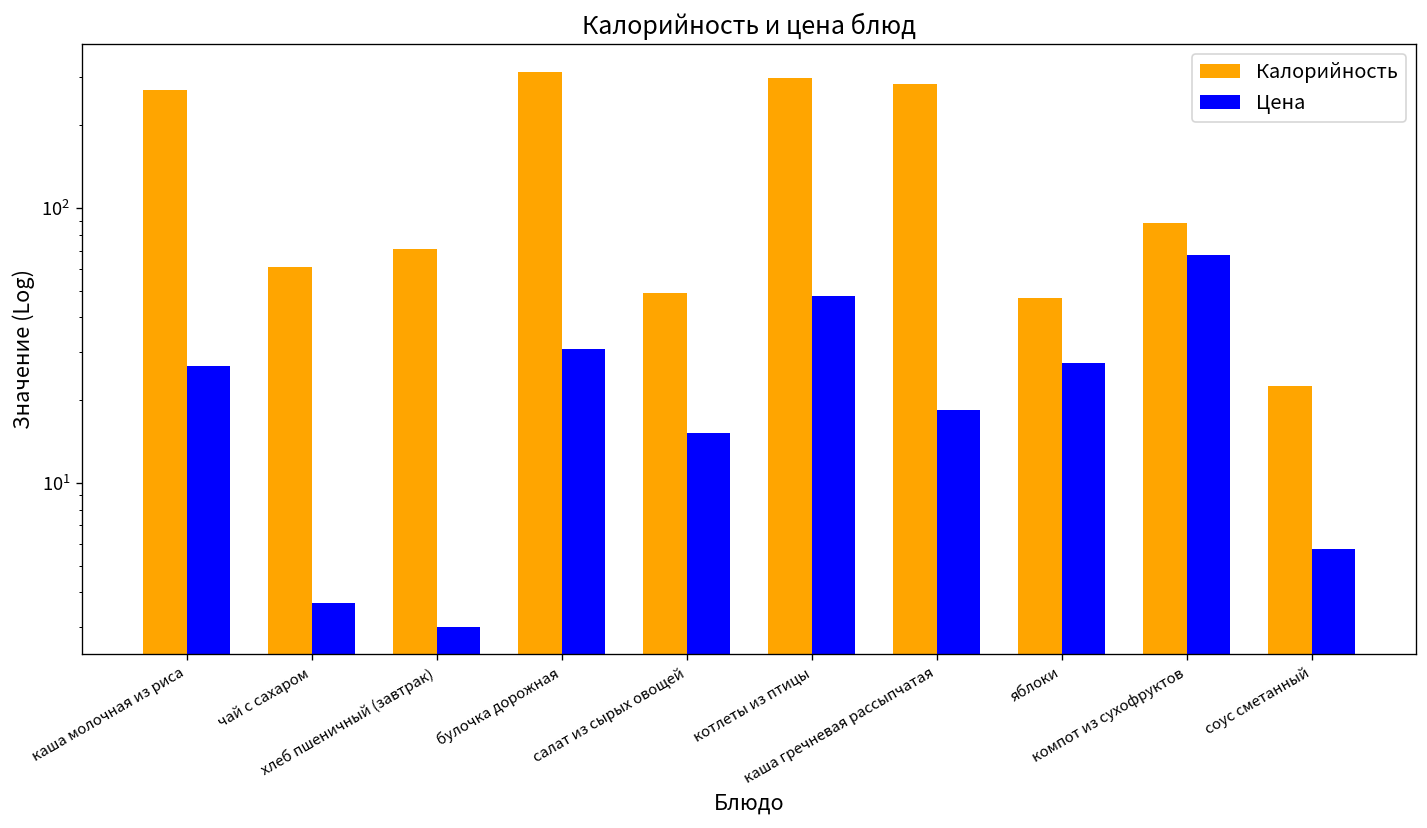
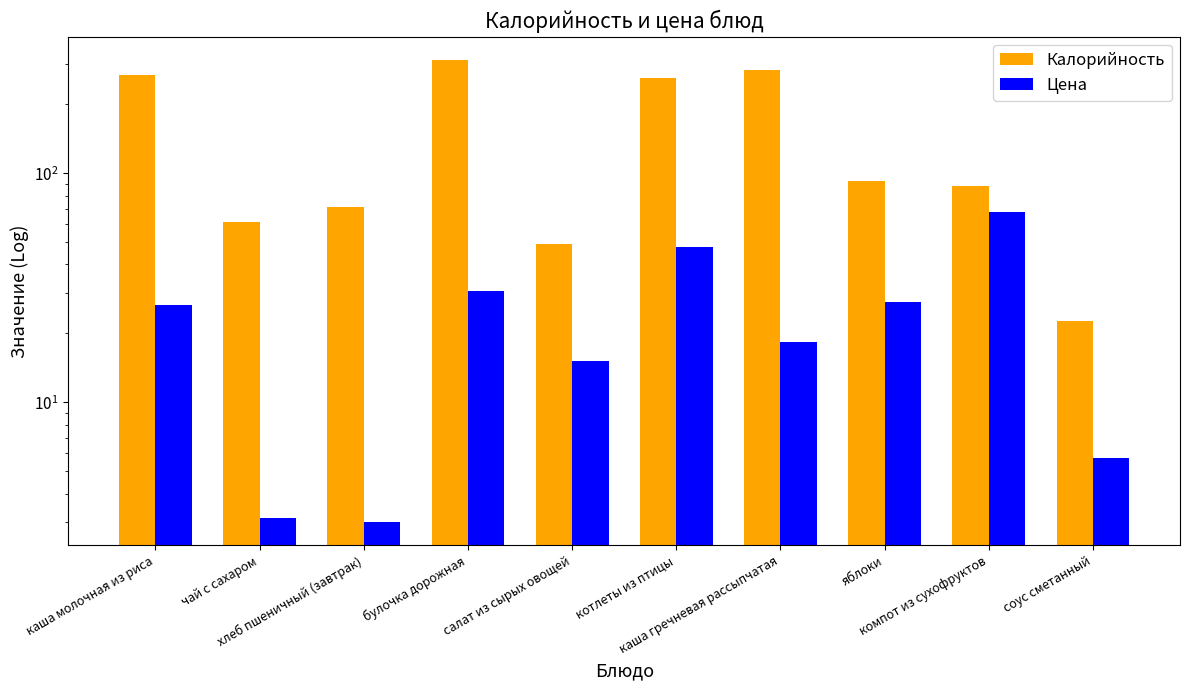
Цена, чай с сахаром: 3.7 -> 3.1
Калорийность, котлеты из птицы: 300 -> 260
Калорийность, яблоки: 47 -> 93
